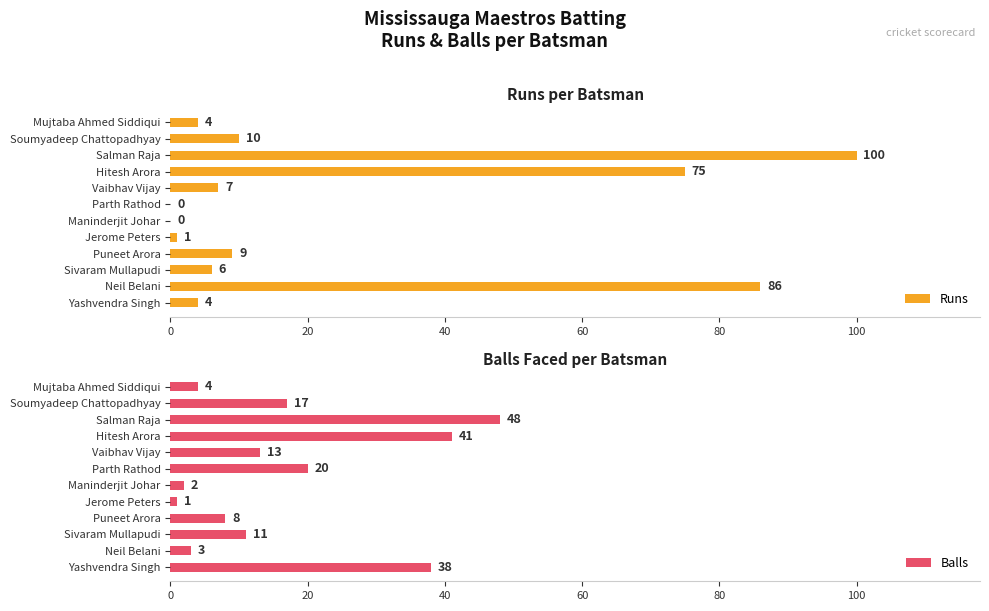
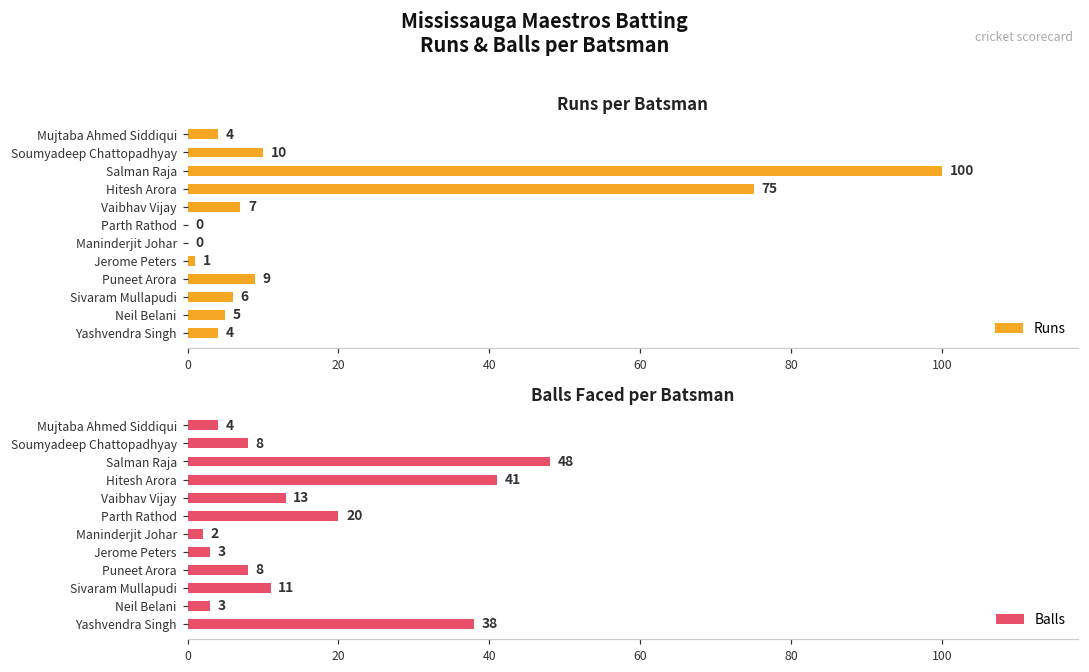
Runs per Batsman, Neil Belani: 86 -> 5
Balls Faced per Batsman, Soumyadeep Chattopadhyay: 17 -> 8
Balls Faced per Batsman, Jerome Peters: 1 -> 3
